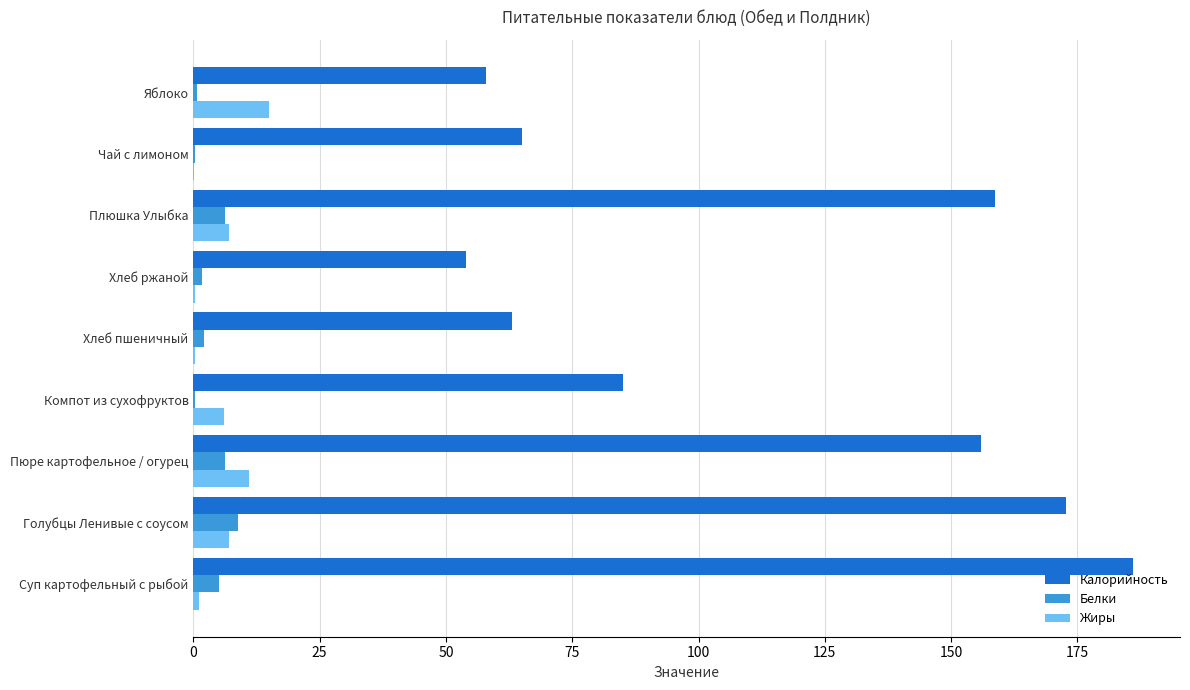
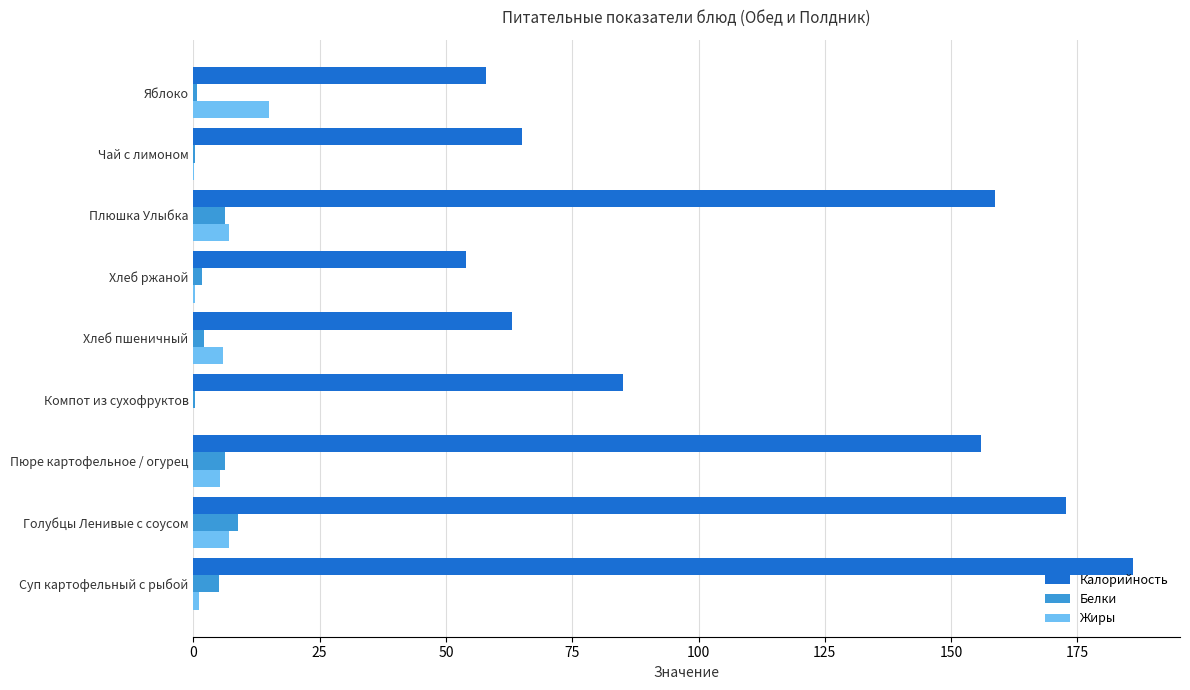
Жиры, Хлеб пшеничный: 0 -> 6
Жиры, Компот из сухофруктов: 6 -> 0
Жиры, Пюре картофельное / огурец: 11 -> 5
